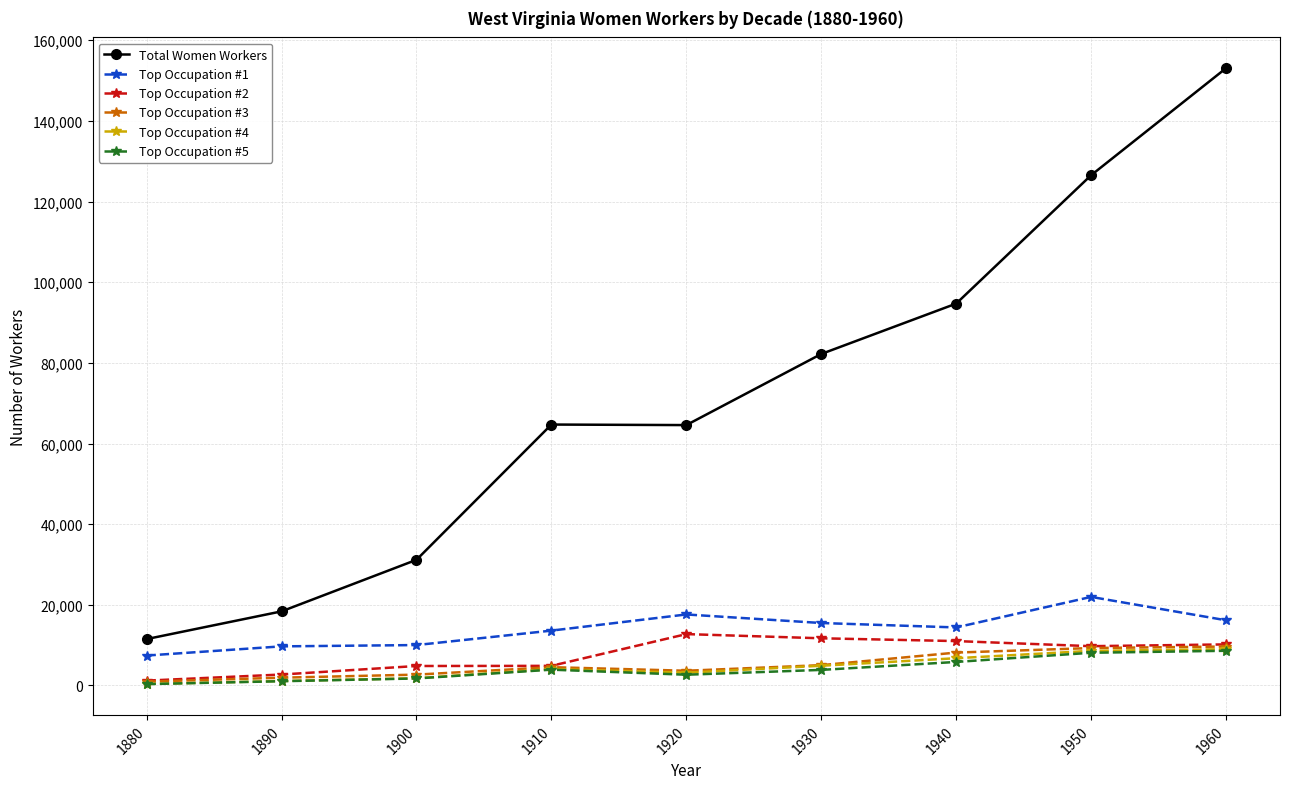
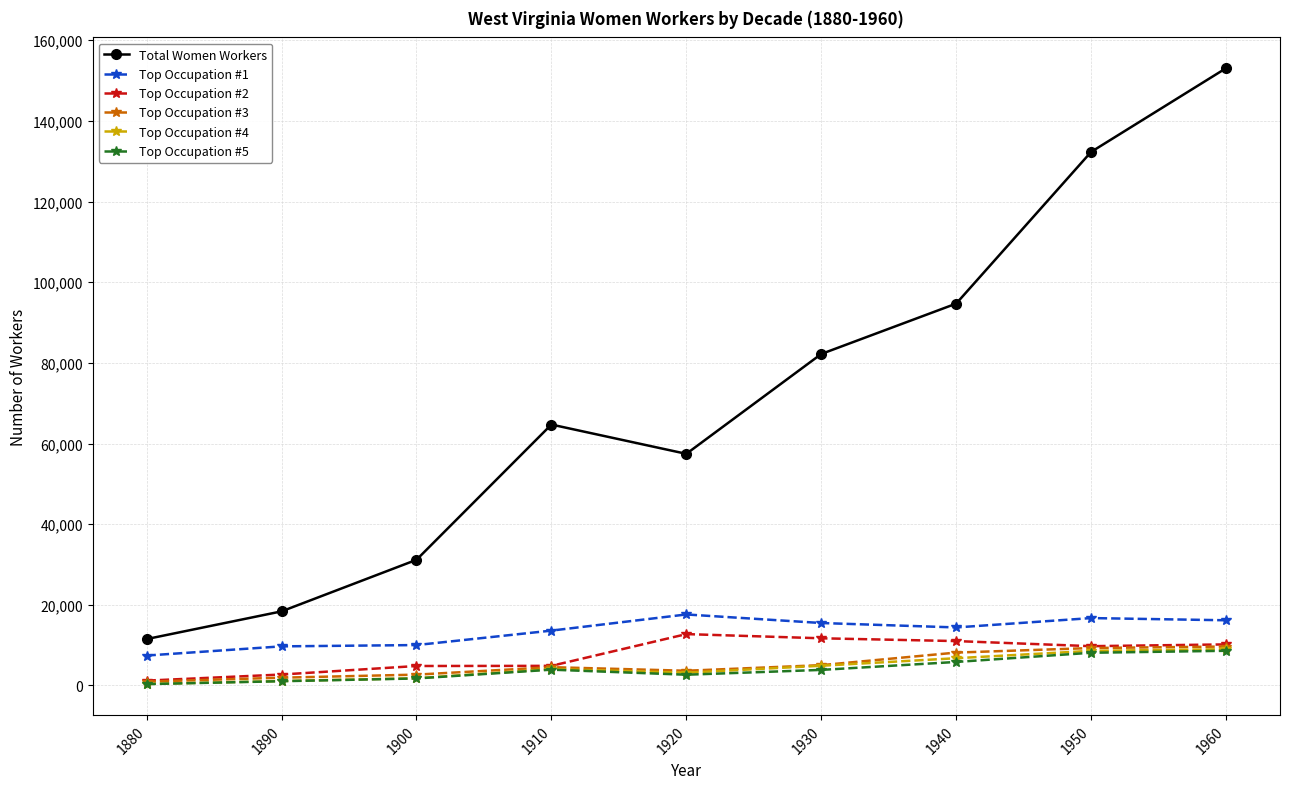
Total Women Workers, 1920: 65,000 -> 57,000
Total Women Workers, 1950: 127,000 -> 132,000
Top Occupation #1, 1950: 22,000 -> 17,000
